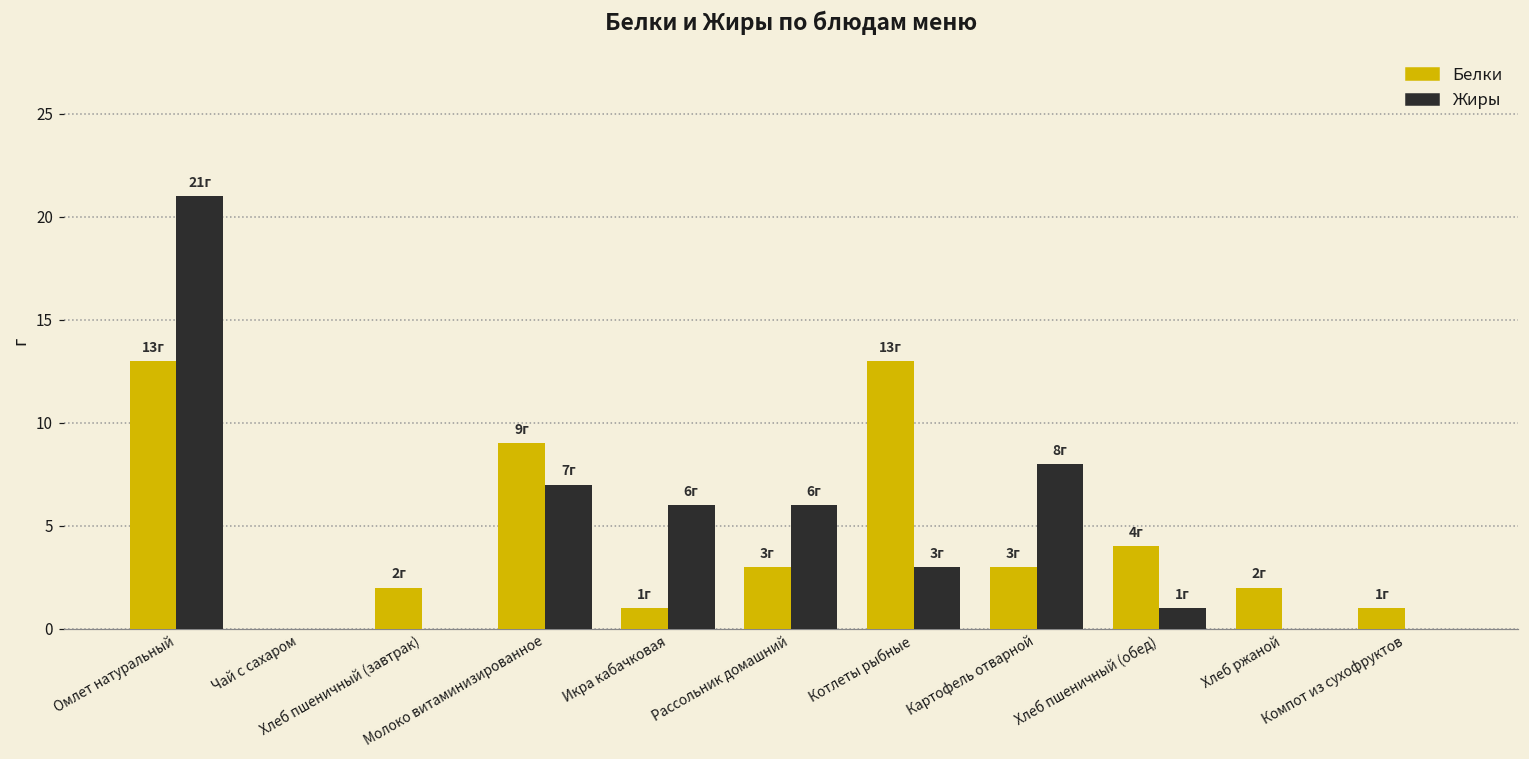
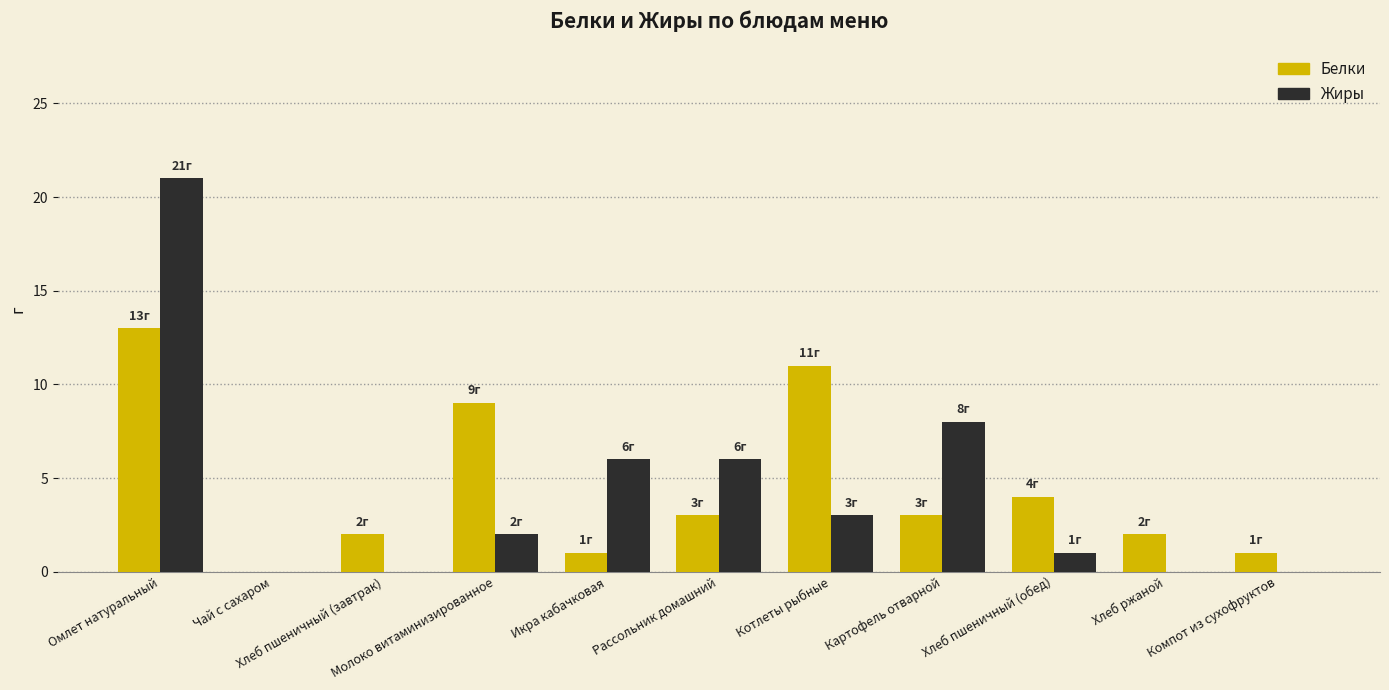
Жиры, Молоко витаминизированное: 7г -> 2г
Белки, Котлеты рыбные: 13г -> 11г
